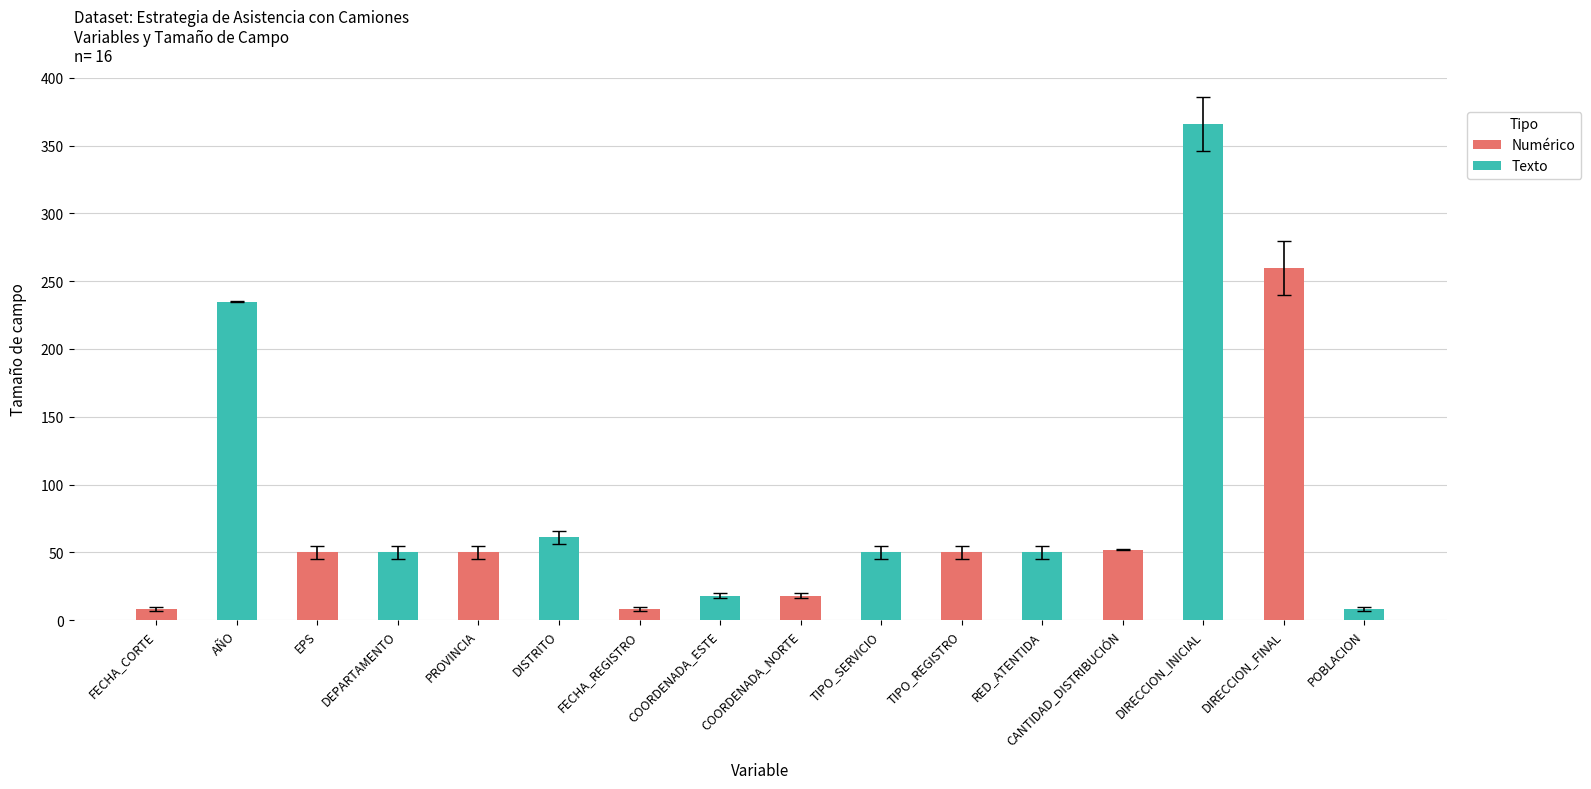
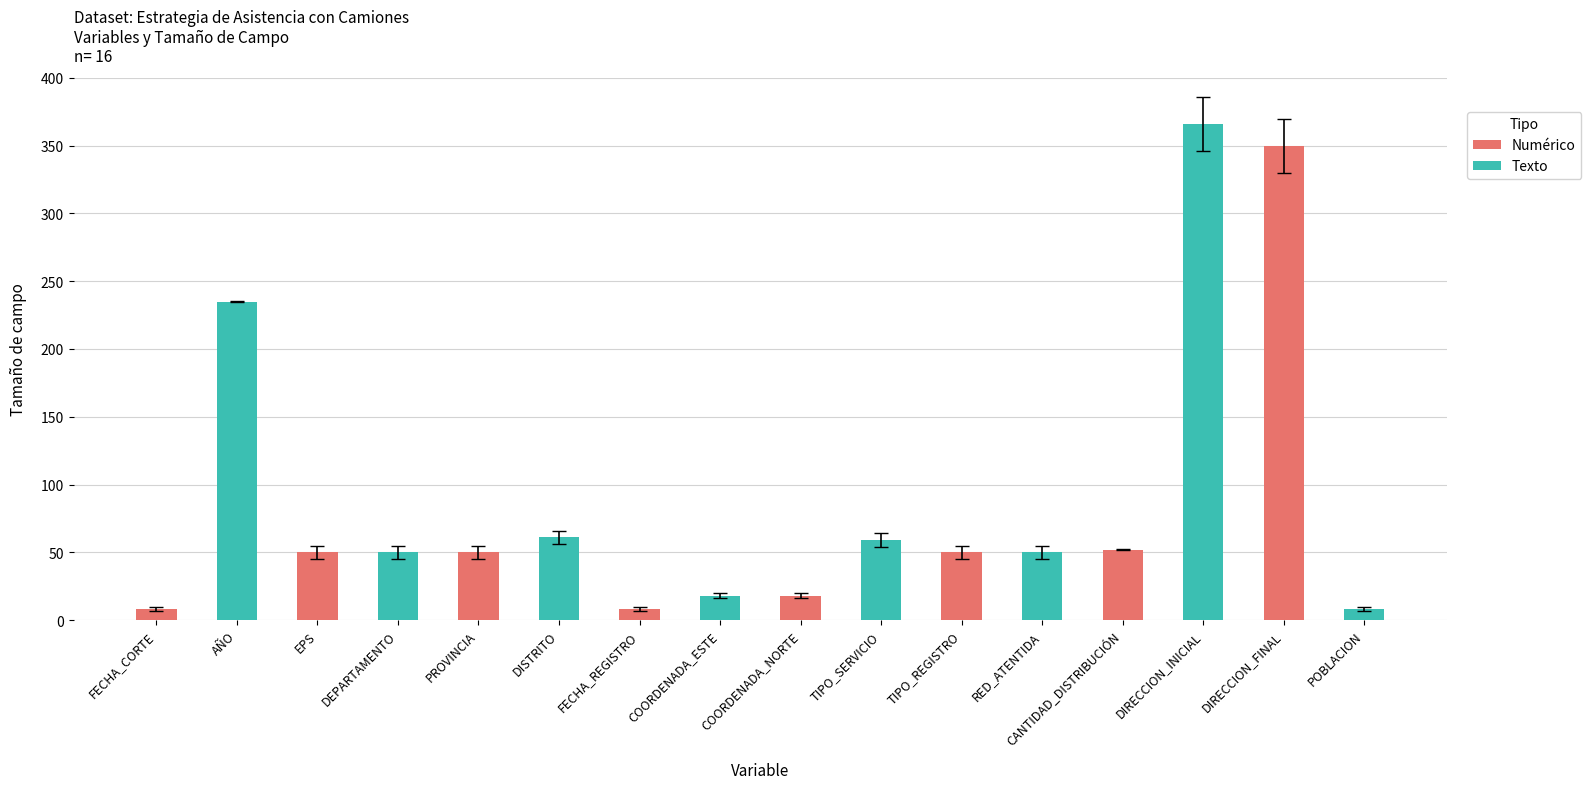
Texto, TIPO_SERVICIO: 50 -> 59
Numérico, DIRECCION_FINAL: 260 -> 350
